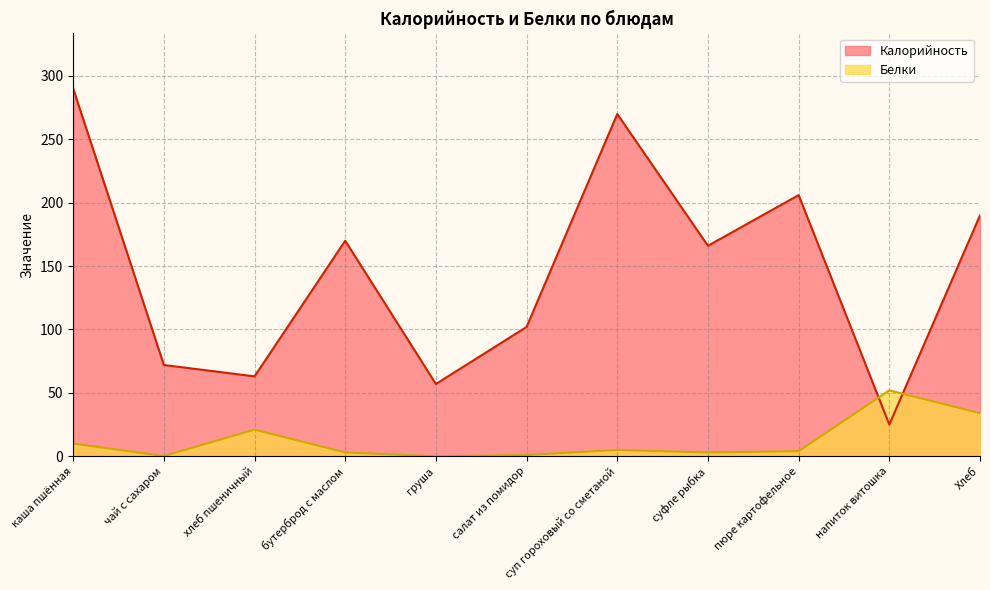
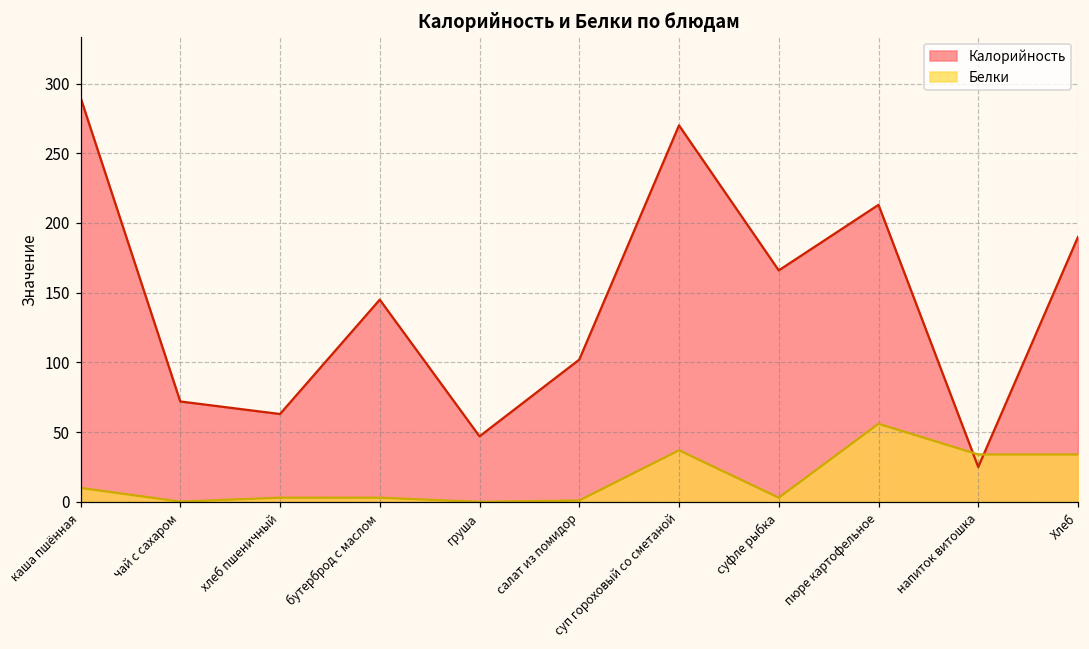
Белки, хлеб пшеничный: 21 -> 3
Калорийность, бутерброд с маслом: 170 -> 145
Калорийность, груша: 57 -> 47
Белки, суп гороховый со сметаной: 5 -> 37
Калорийность, пюре картофельное: 206 -> 213
Белки, пюре картофельное: 4 -> 56
Белки, напиток витошка: 52 -> 34
